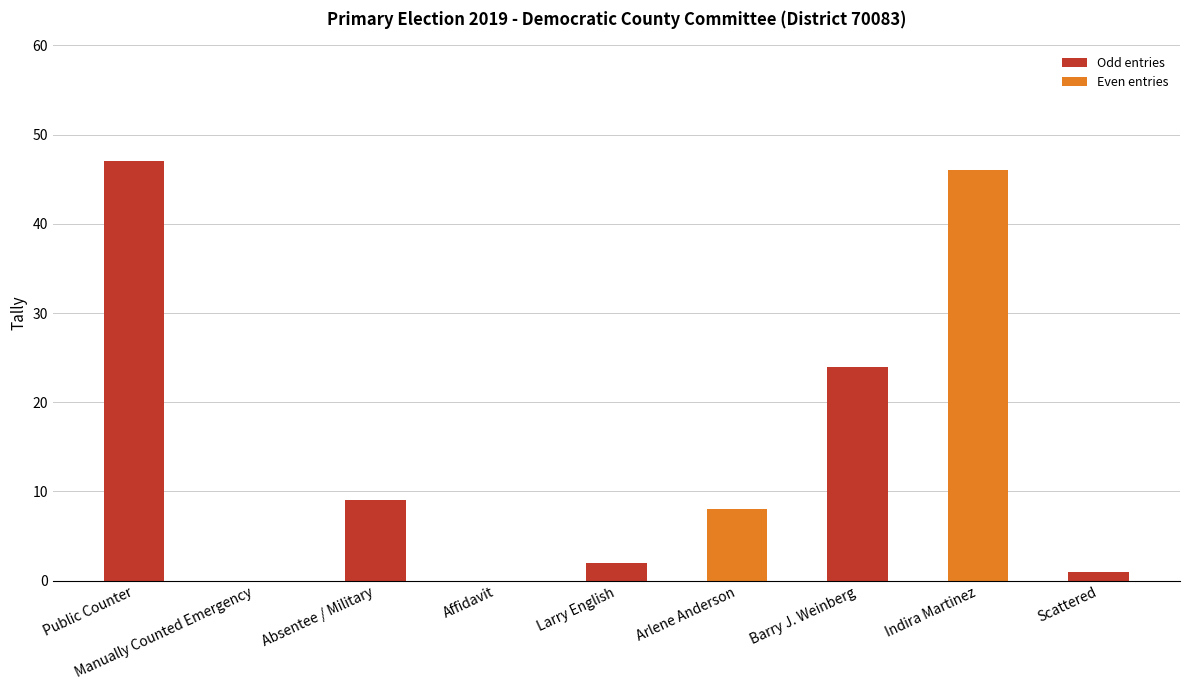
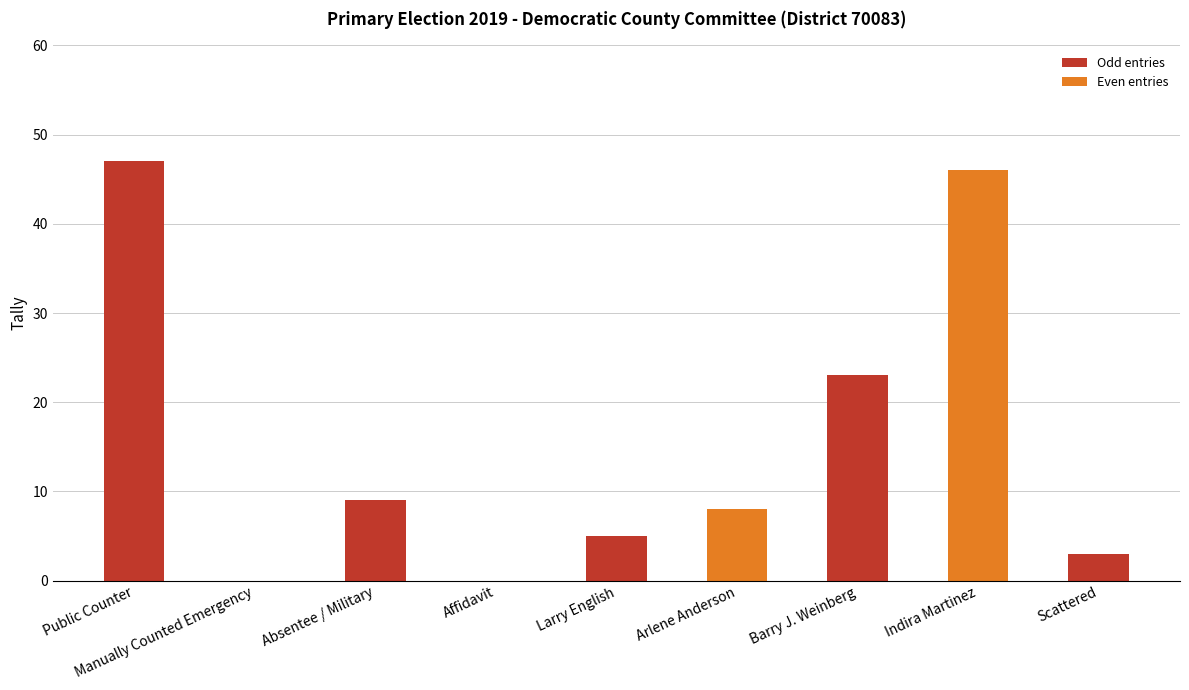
Larry English: 2 -> 5
Barry J. Weinberg: 24 -> 23
Scattered: 1 -> 3
